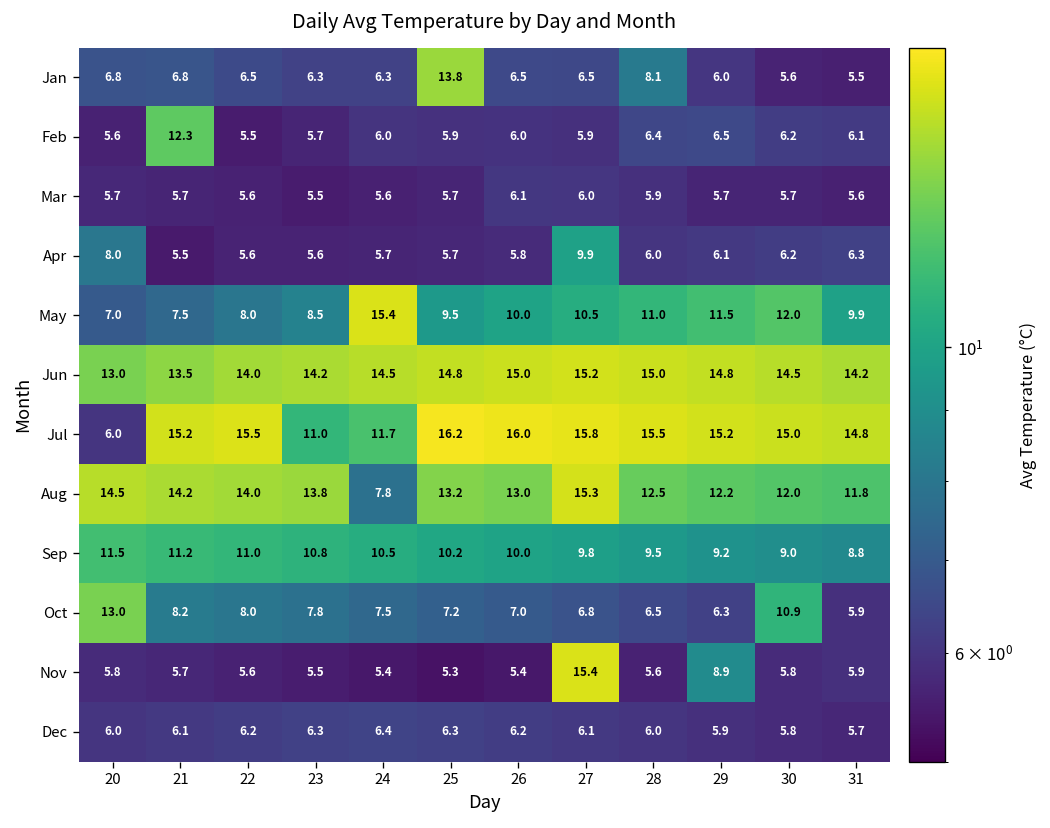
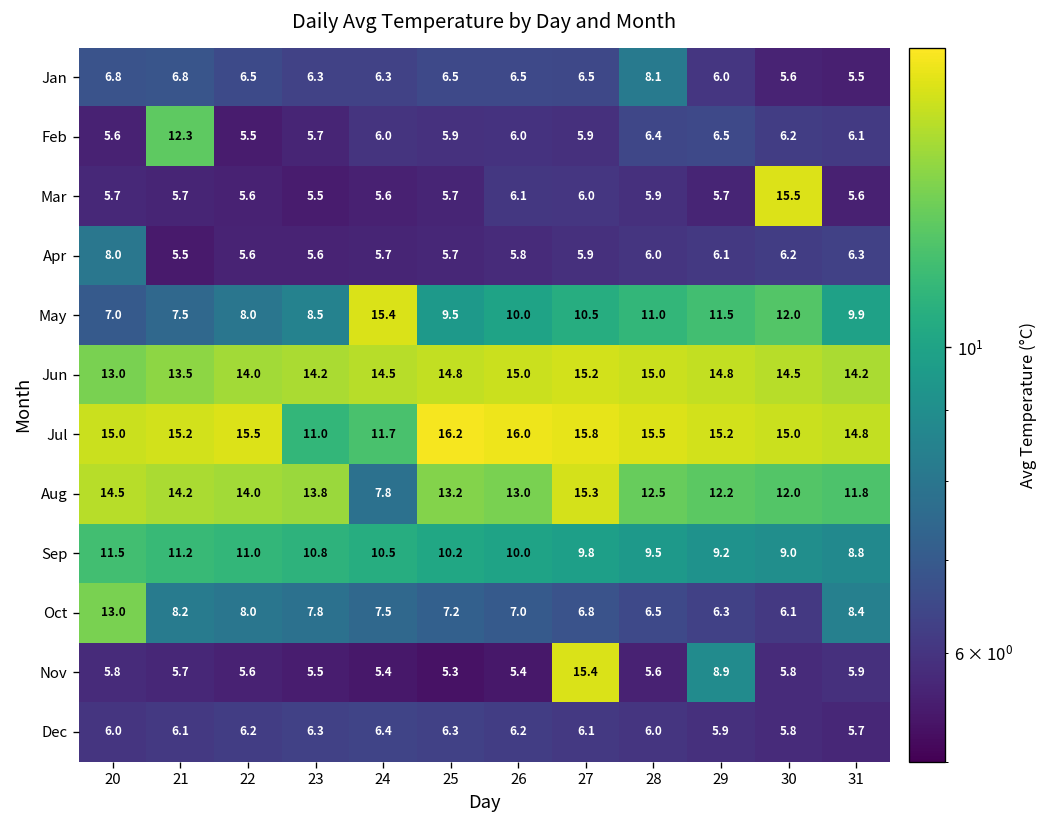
Jan, 25: 13.8 -> 6.5
Mar, 30: 5.7 -> 15.5
Apr, 27: 9.9 -> 5.9
Jul, 20: 6.0 -> 15.0
Oct, 30: 10.9 -> 6.1
Oct, 31: 5.9 -> 8.4
